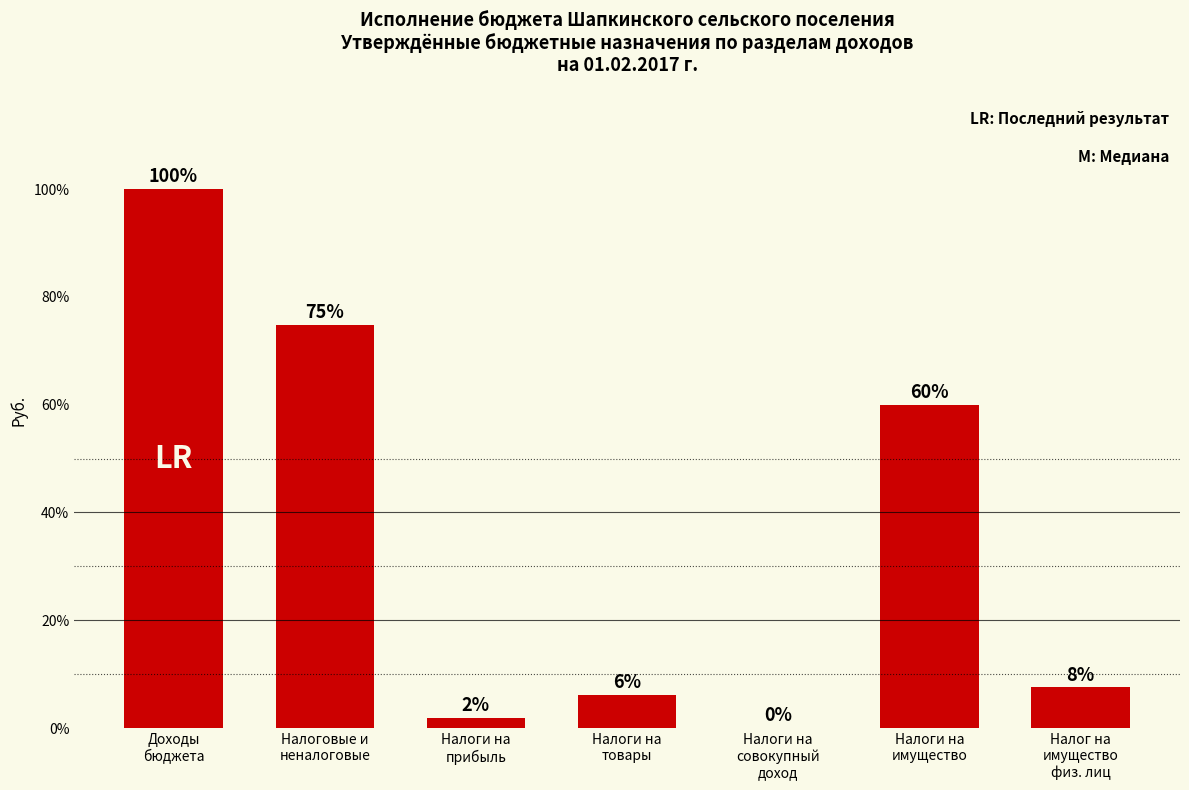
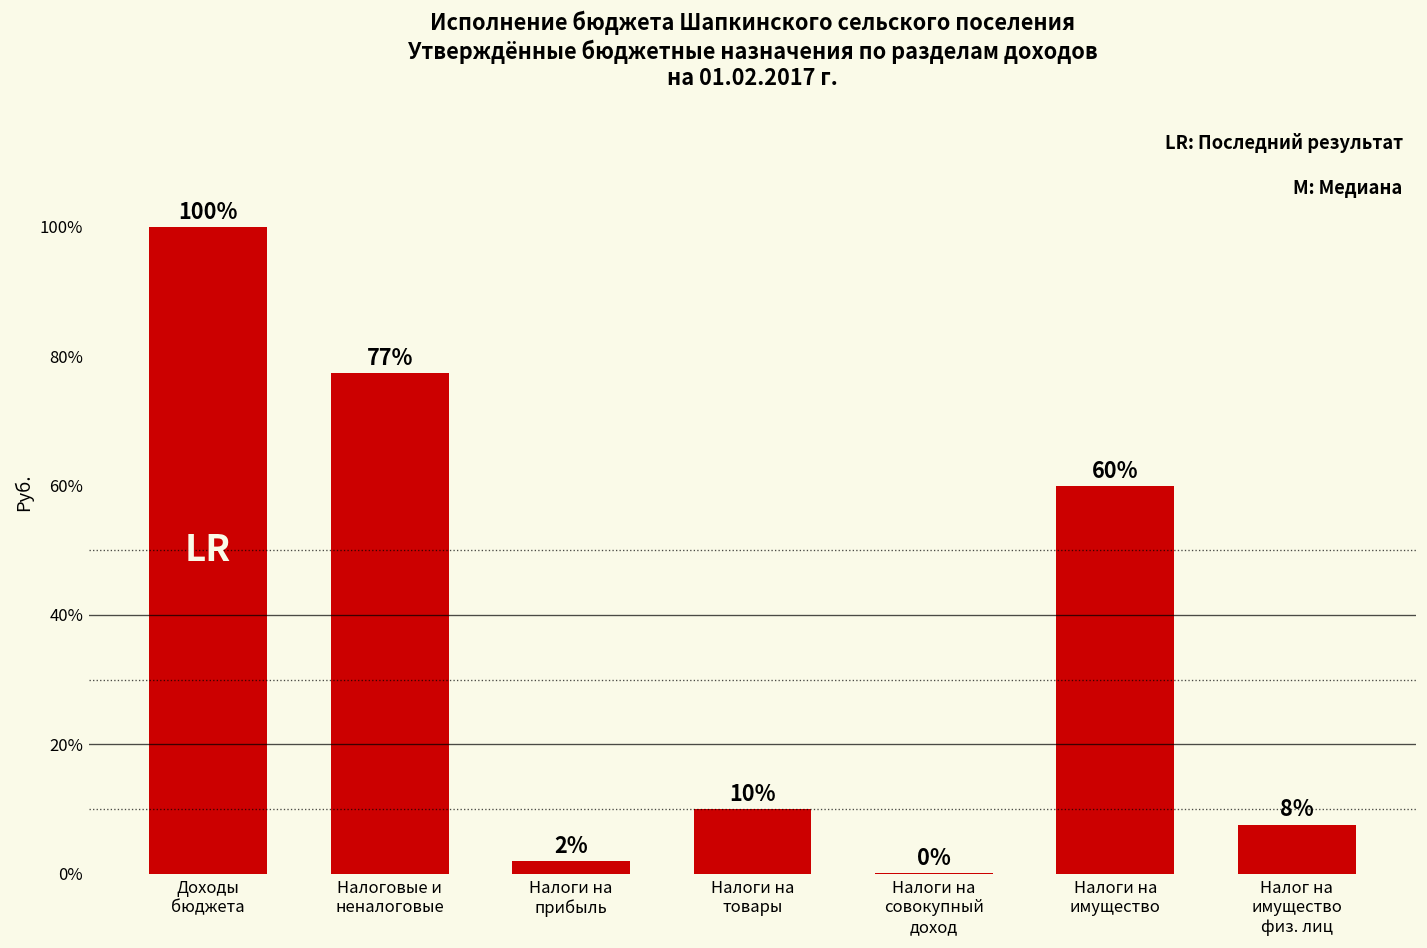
Налоговые и неналоговые: 75% -> 77%
Налоги на товары: 6% -> 10%
